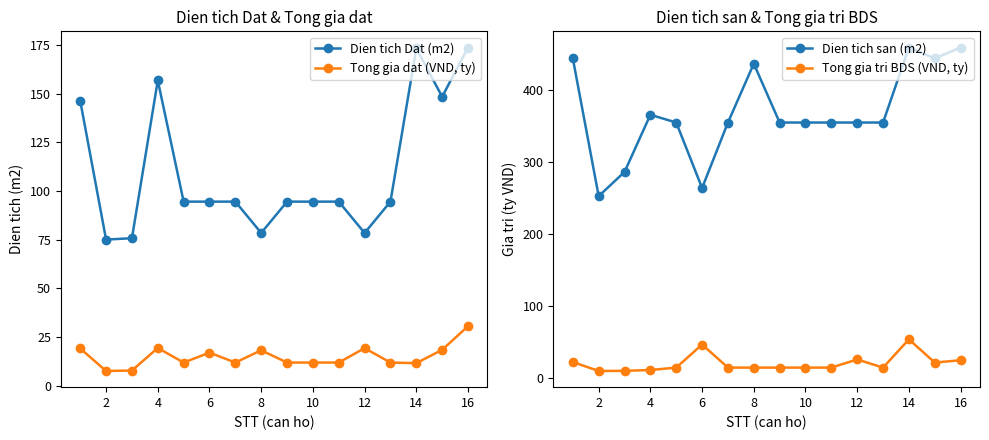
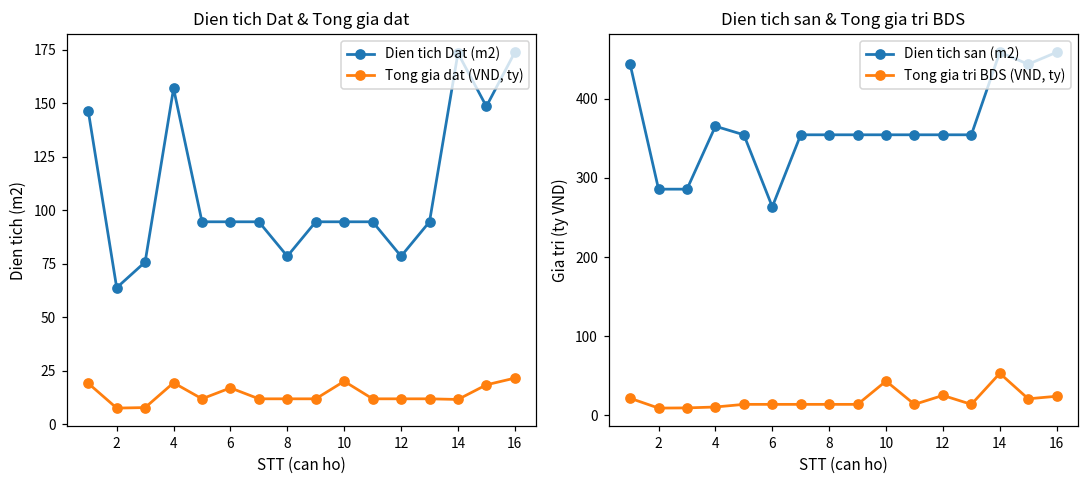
Dien tich Dat & Tong gia dat, Dien tich Dat (m2), 2: 75 -> 64
Dien tich Dat & Tong gia dat, Tong gia dat (VND, ty), 8: 18 -> 12
Dien tich Dat & Tong gia dat, Tong gia dat (VND, ty), 10: 12 -> 20
Dien tich Dat & Tong gia dat, Tong gia dat (VND, ty), 12: 19 -> 12
Dien tich Dat & Tong gia dat, Tong gia dat (VND, ty), 16: 31 -> 22
Dien tich san & Tong gia tri BDS, Dien tich san (m2), 2: 250 -> 290
Dien tich san & Tong gia tri BDS, Tong gia tri BDS (VND, ty), 6: 50 -> 10
Dien tich san & Tong gia tri BDS, Dien tich san (m2), 8: 440 -> 350
Dien tich san & Tong gia tri BDS, Tong gia tri BDS (VND, ty), 10: 10 -> 40
